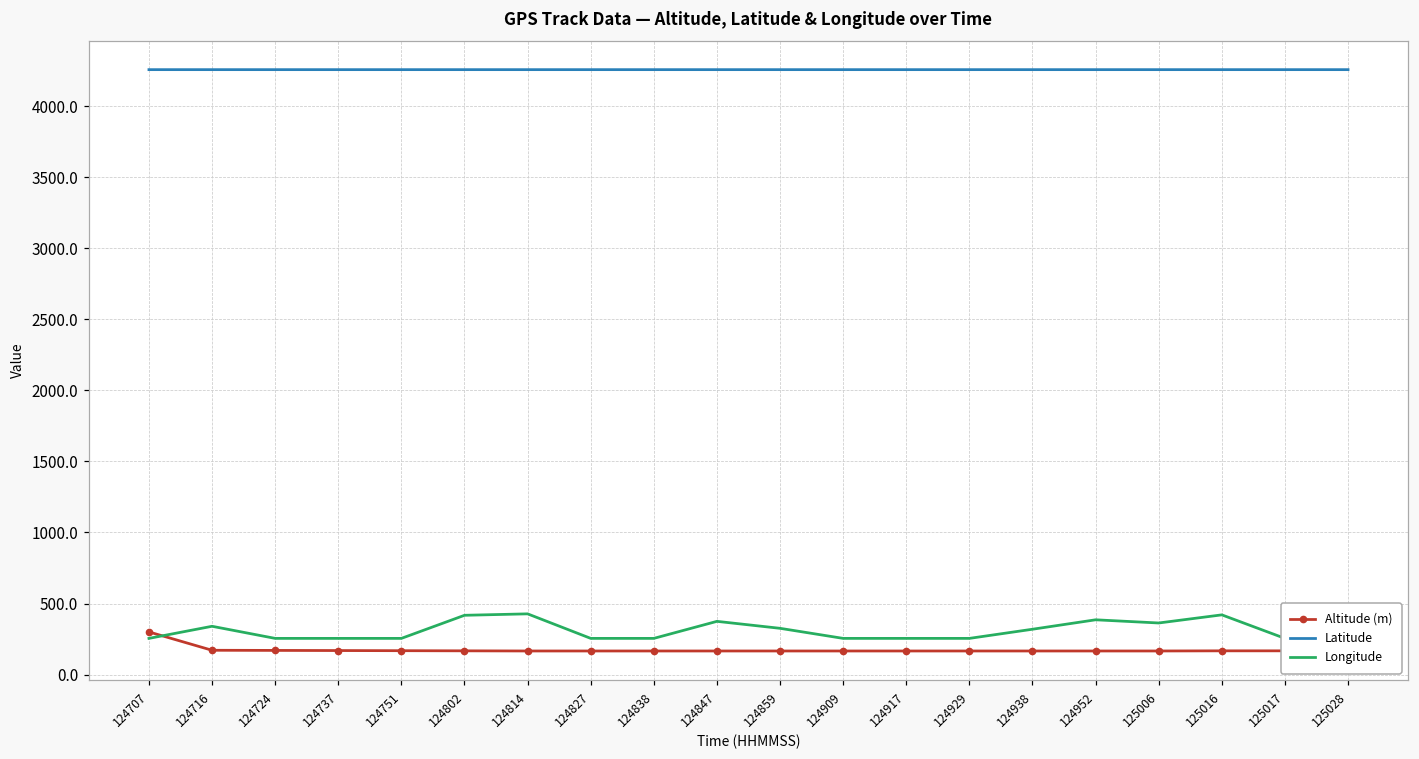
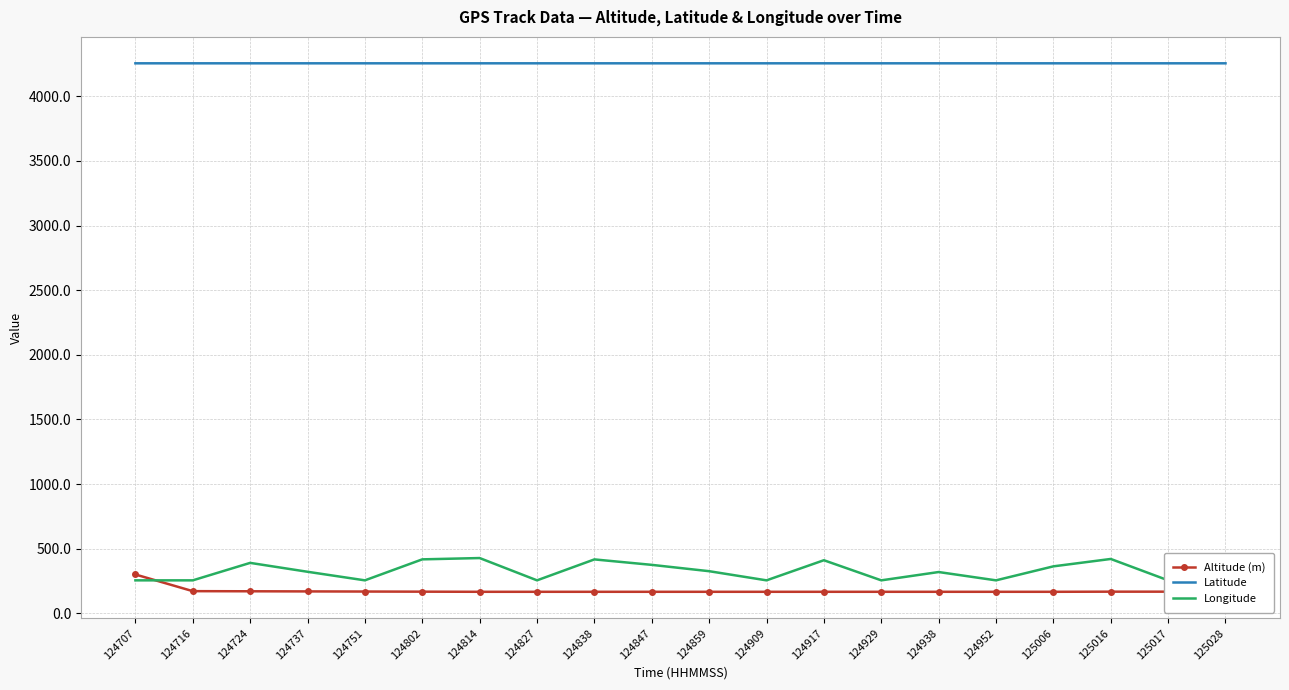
Longitude, 124716: 340 -> 250
Longitude, 124724: 250 -> 390
Longitude, 124737: 250 -> 320
Longitude, 124838: 250 -> 420
Longitude, 124917: 250 -> 410
Longitude, 124952: 390 -> 250
